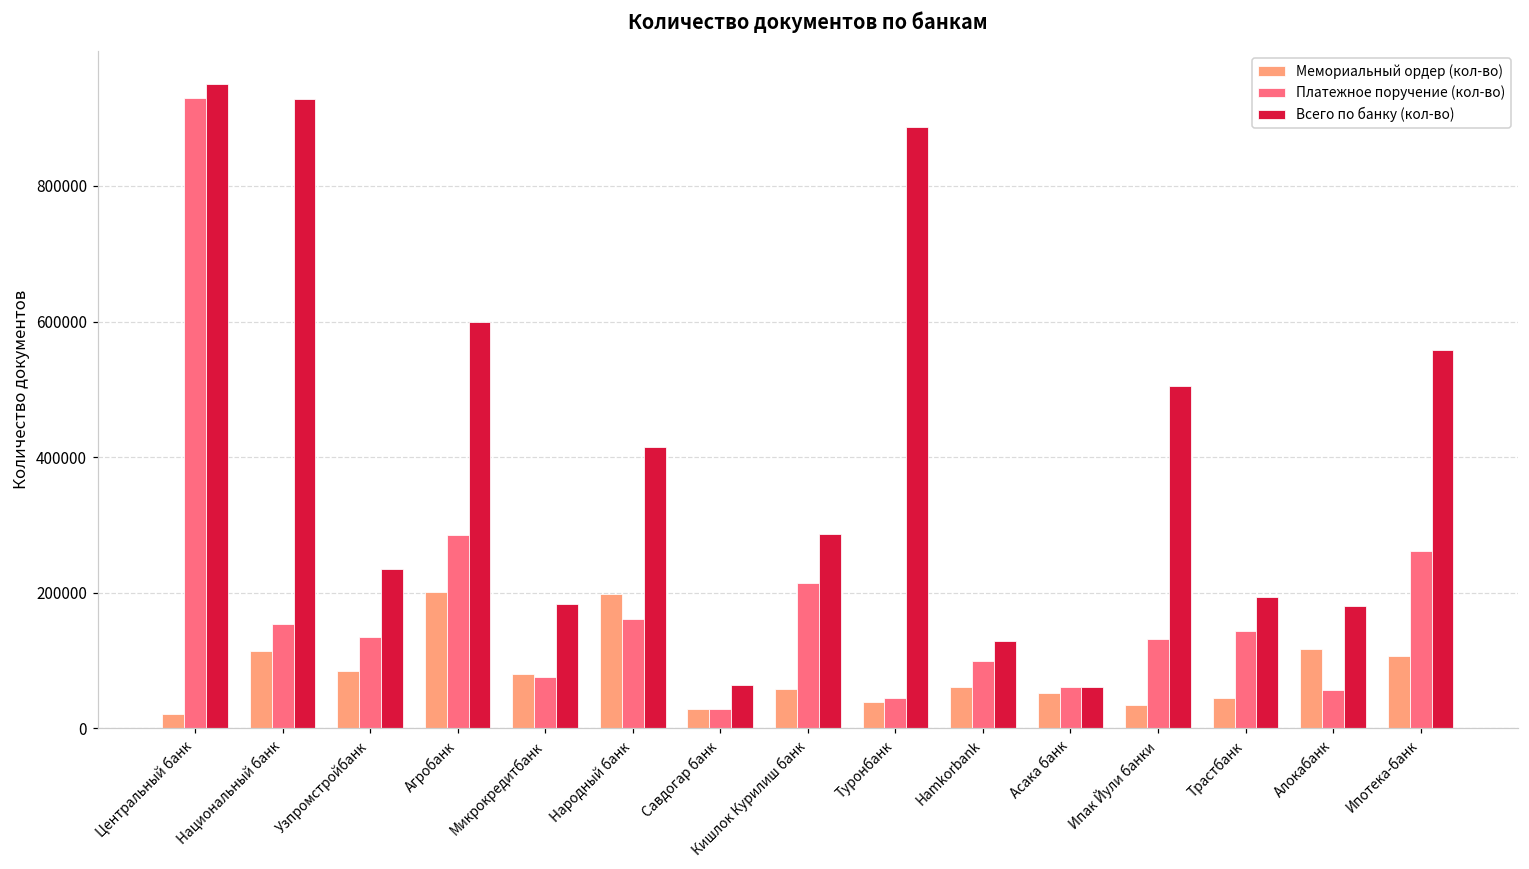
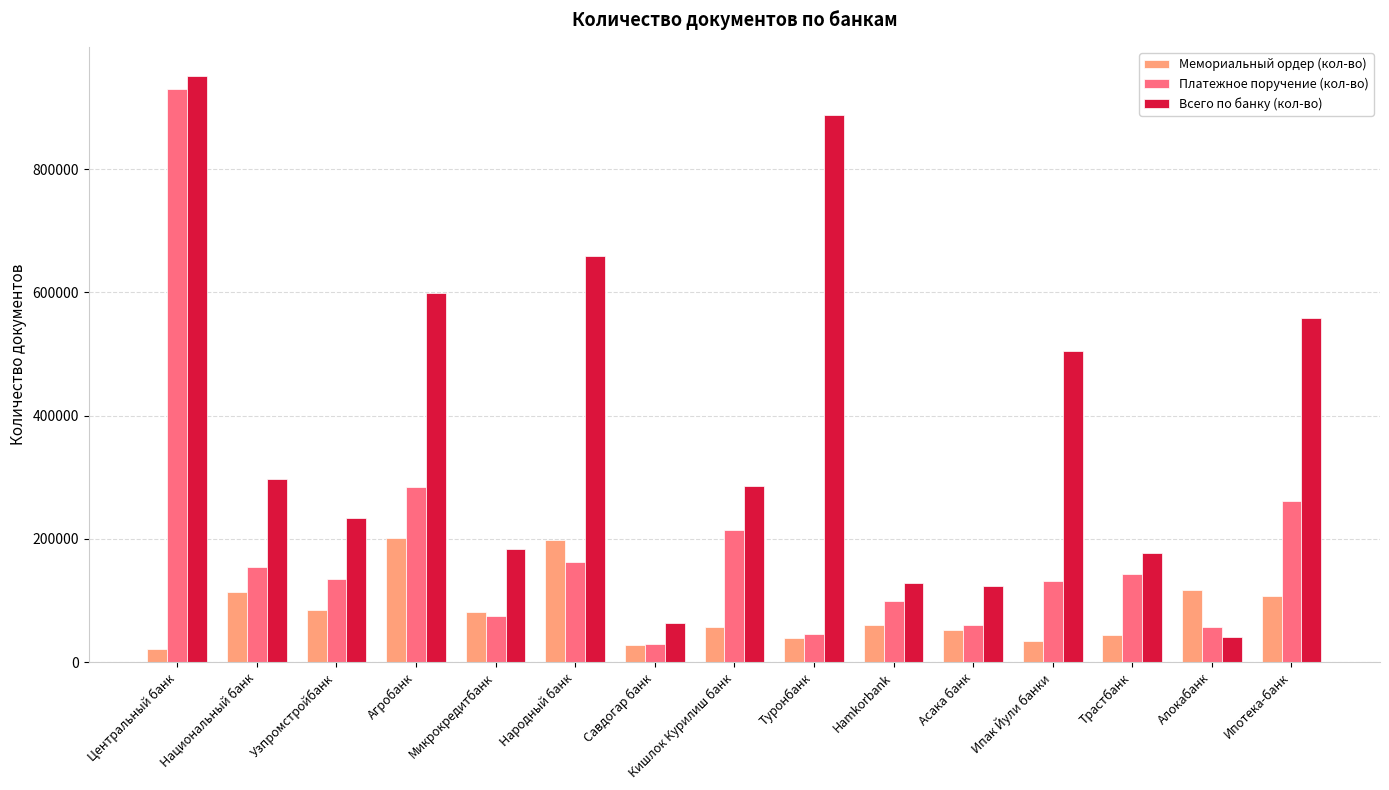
Всего по банку (кол-во), Национальный банк: 930000 -> 300000
Всего по банку (кол-во), Народный банк: 420000 -> 660000
Всего по банку (кол-во), Асака банк: 60000 -> 120000
Всего по банку (кол-во), Трастбанк: 190000 -> 180000
Всего по банку (кол-во), Алокабанк: 180000 -> 40000
